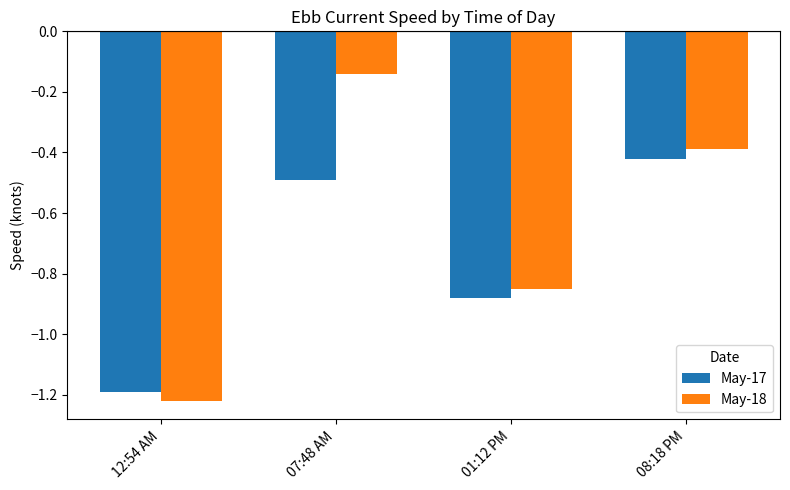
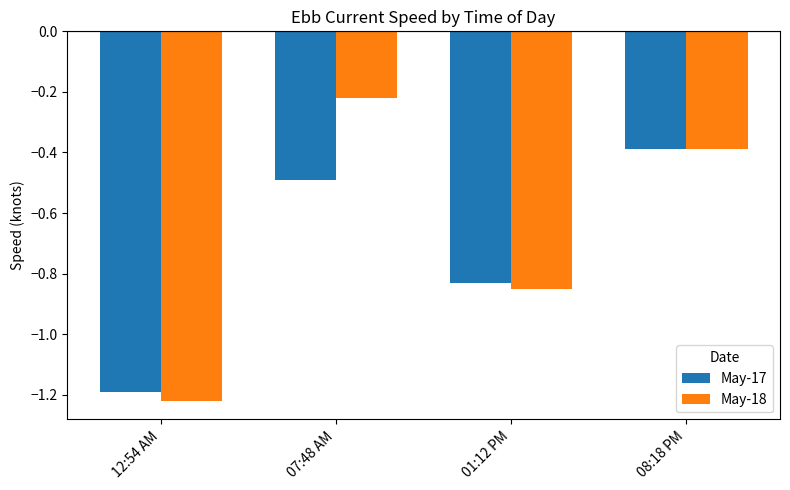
May-18, 07:48 AM: -0.14 -> -0.22
May-17, 01:12 PM: -0.88 -> -0.83
May-17, 08:18 PM: -0.42 -> -0.39
